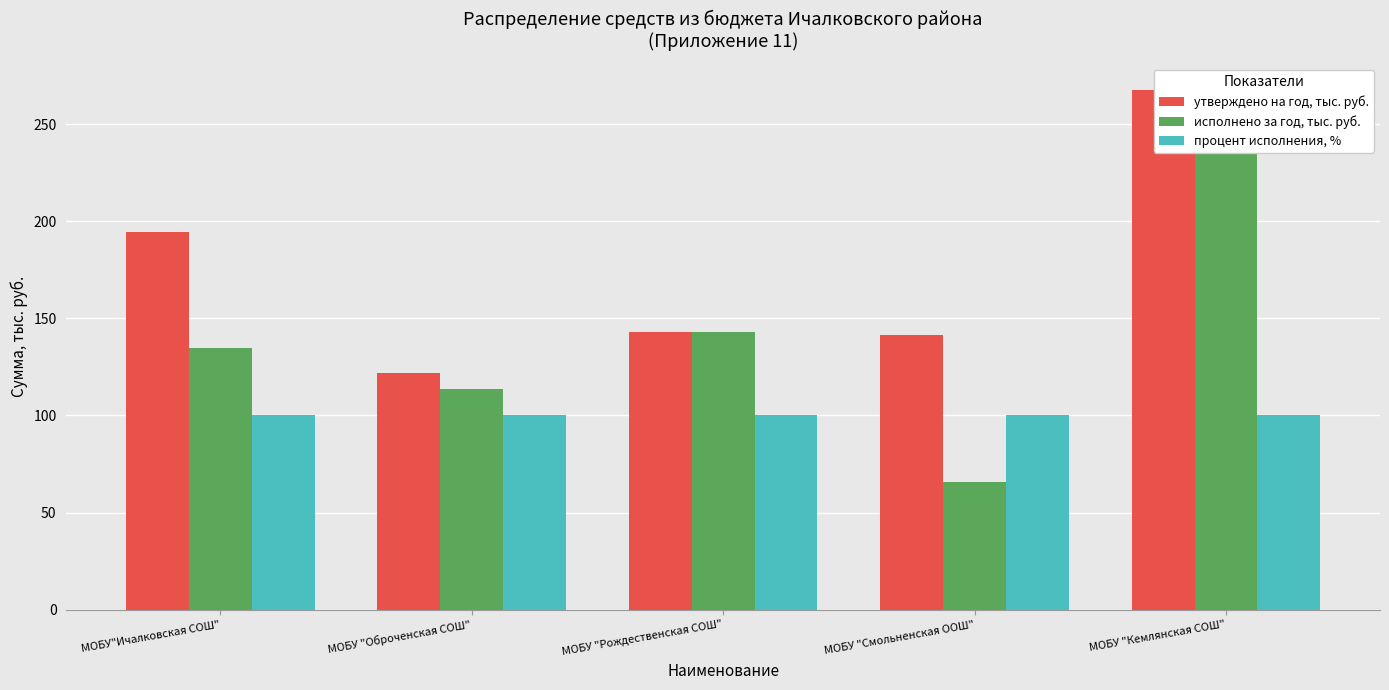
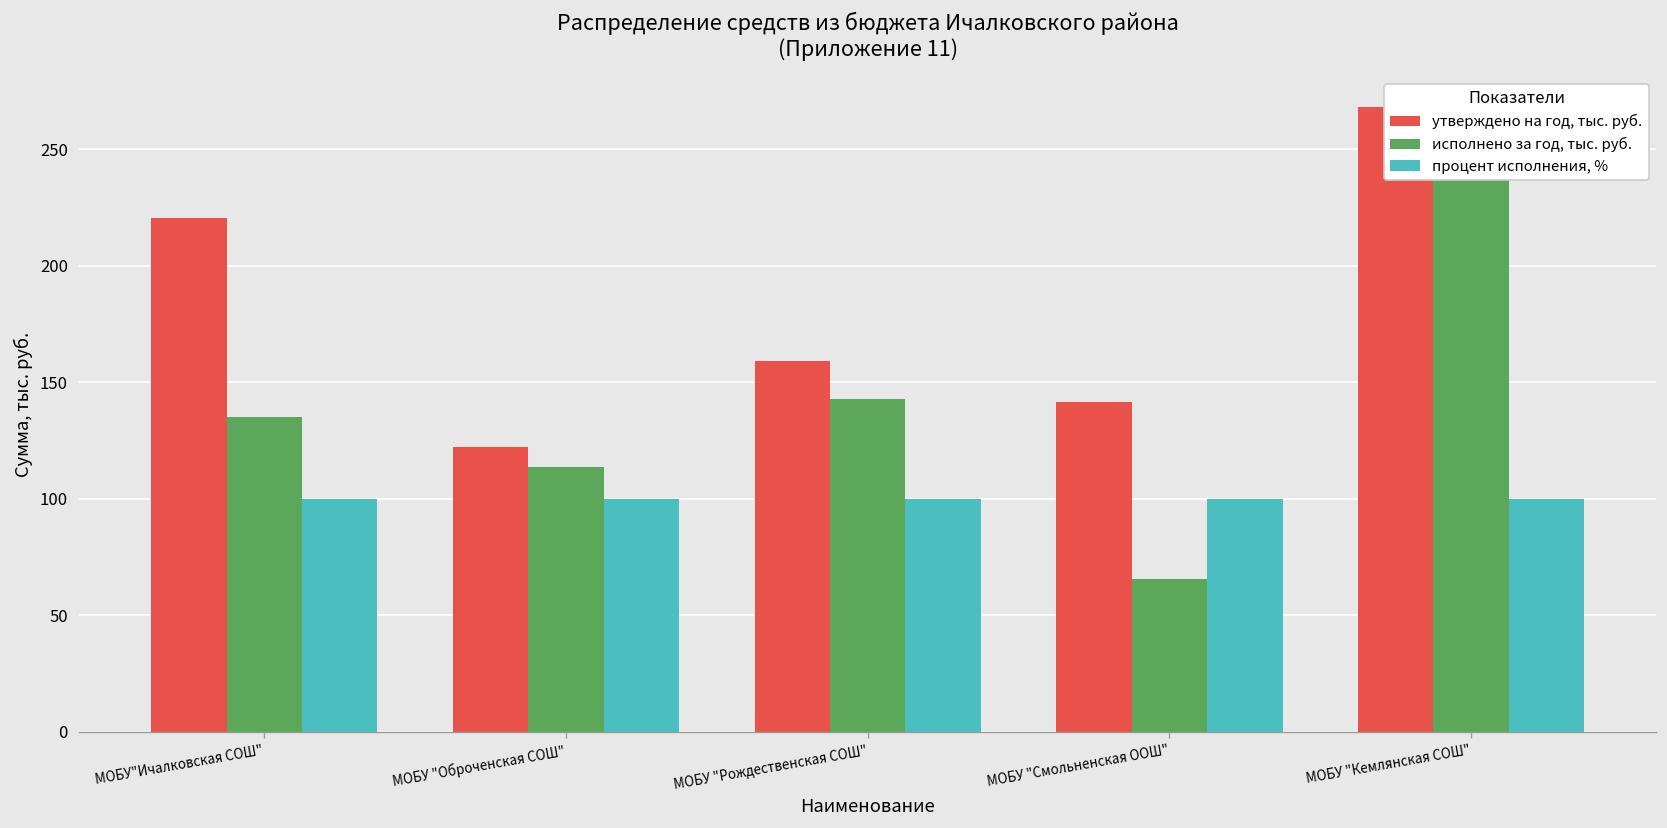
утверждено на год, тыс. руб., МОБУ"Ичалковская СОШ": 195 -> 221
утверждено на год, тыс. руб., МОБУ "Рождественская СОШ": 143 -> 159
